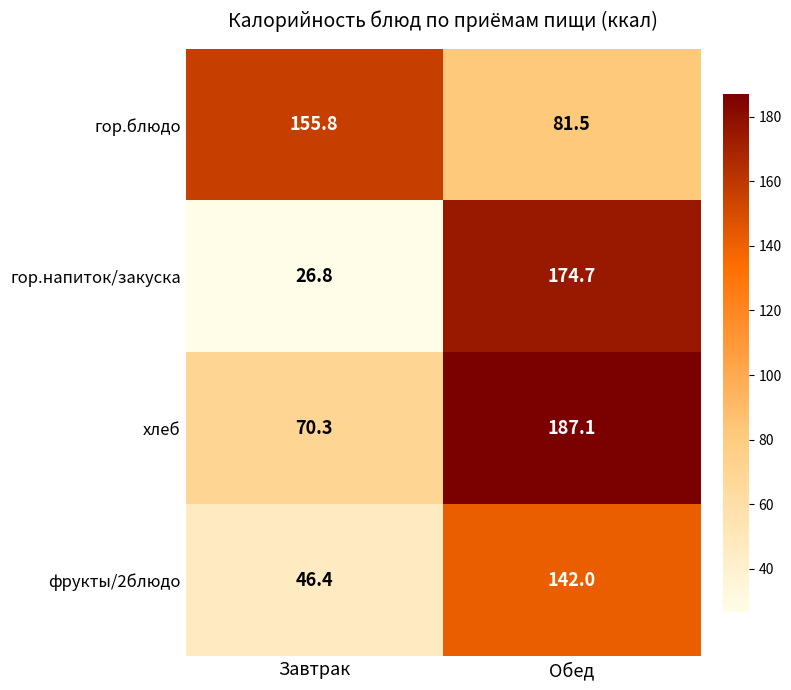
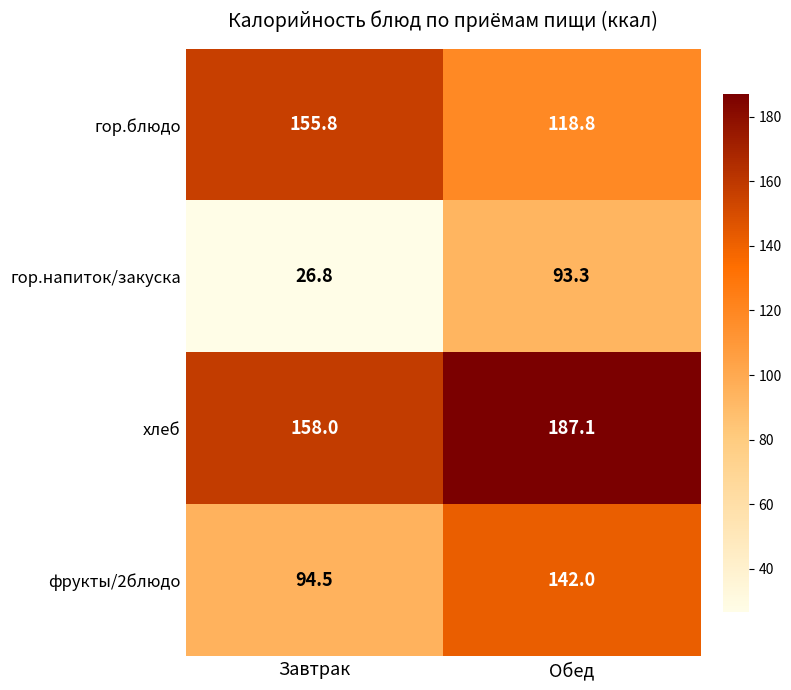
гор.блюдо, Обед: 81.5 -> 118.8
гор.напиток/закуска, Обед: 174.7 -> 93.3
хлеб, Завтрак: 70.3 -> 158.0
фрукты/2блюдо, Завтрак: 46.4 -> 94.5
